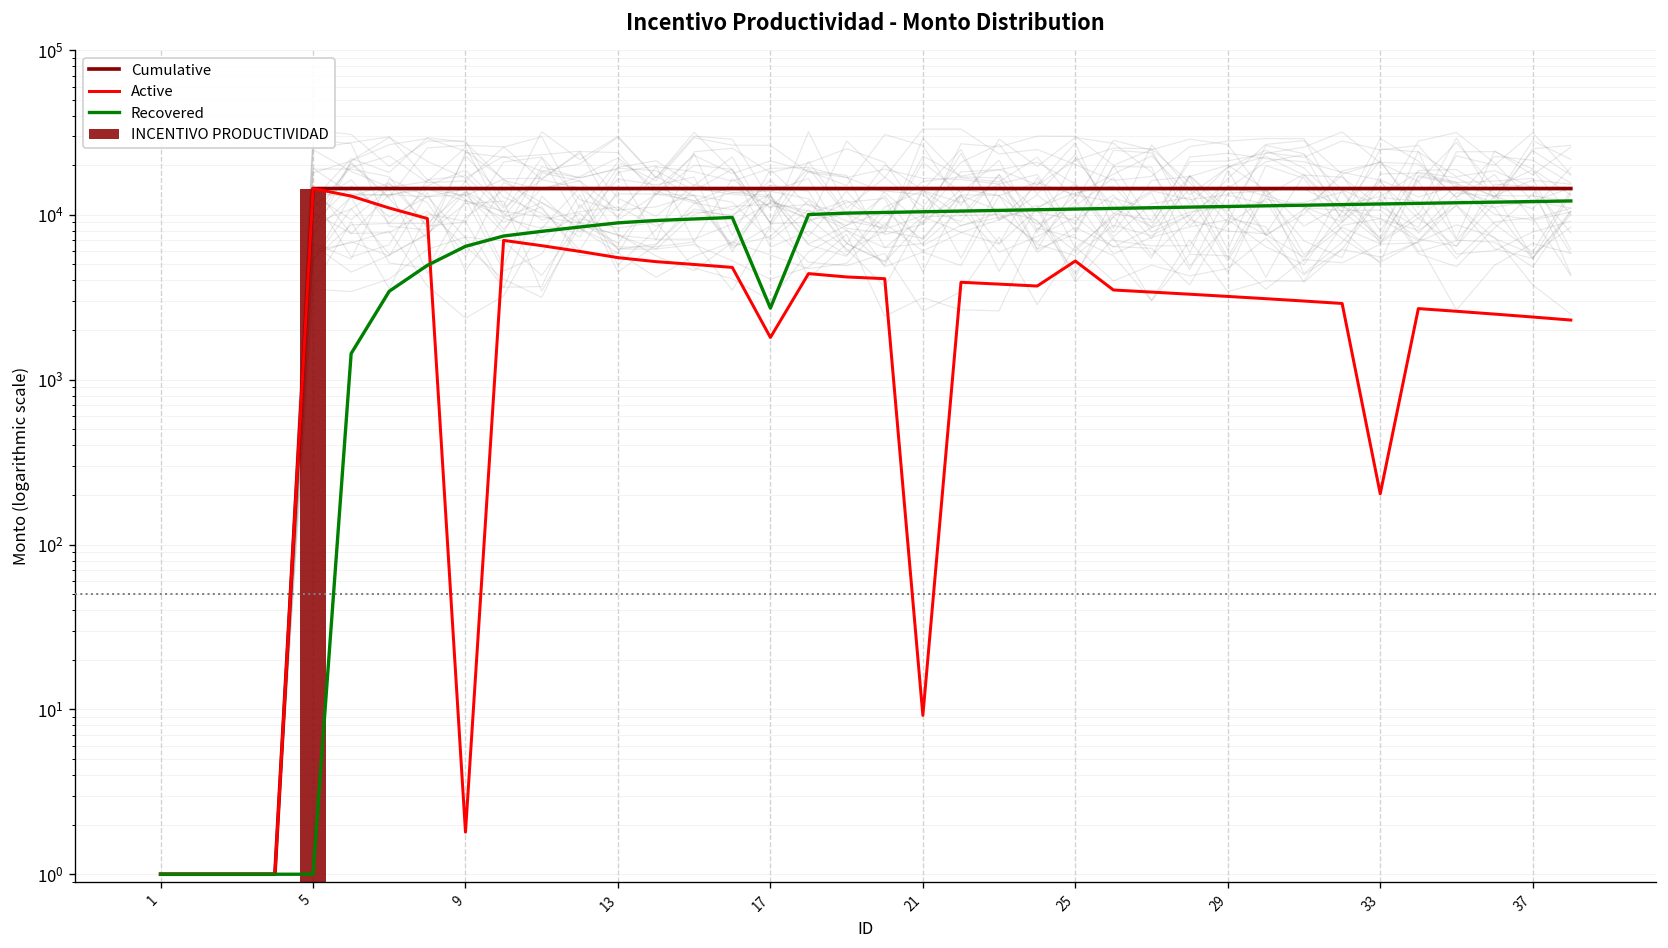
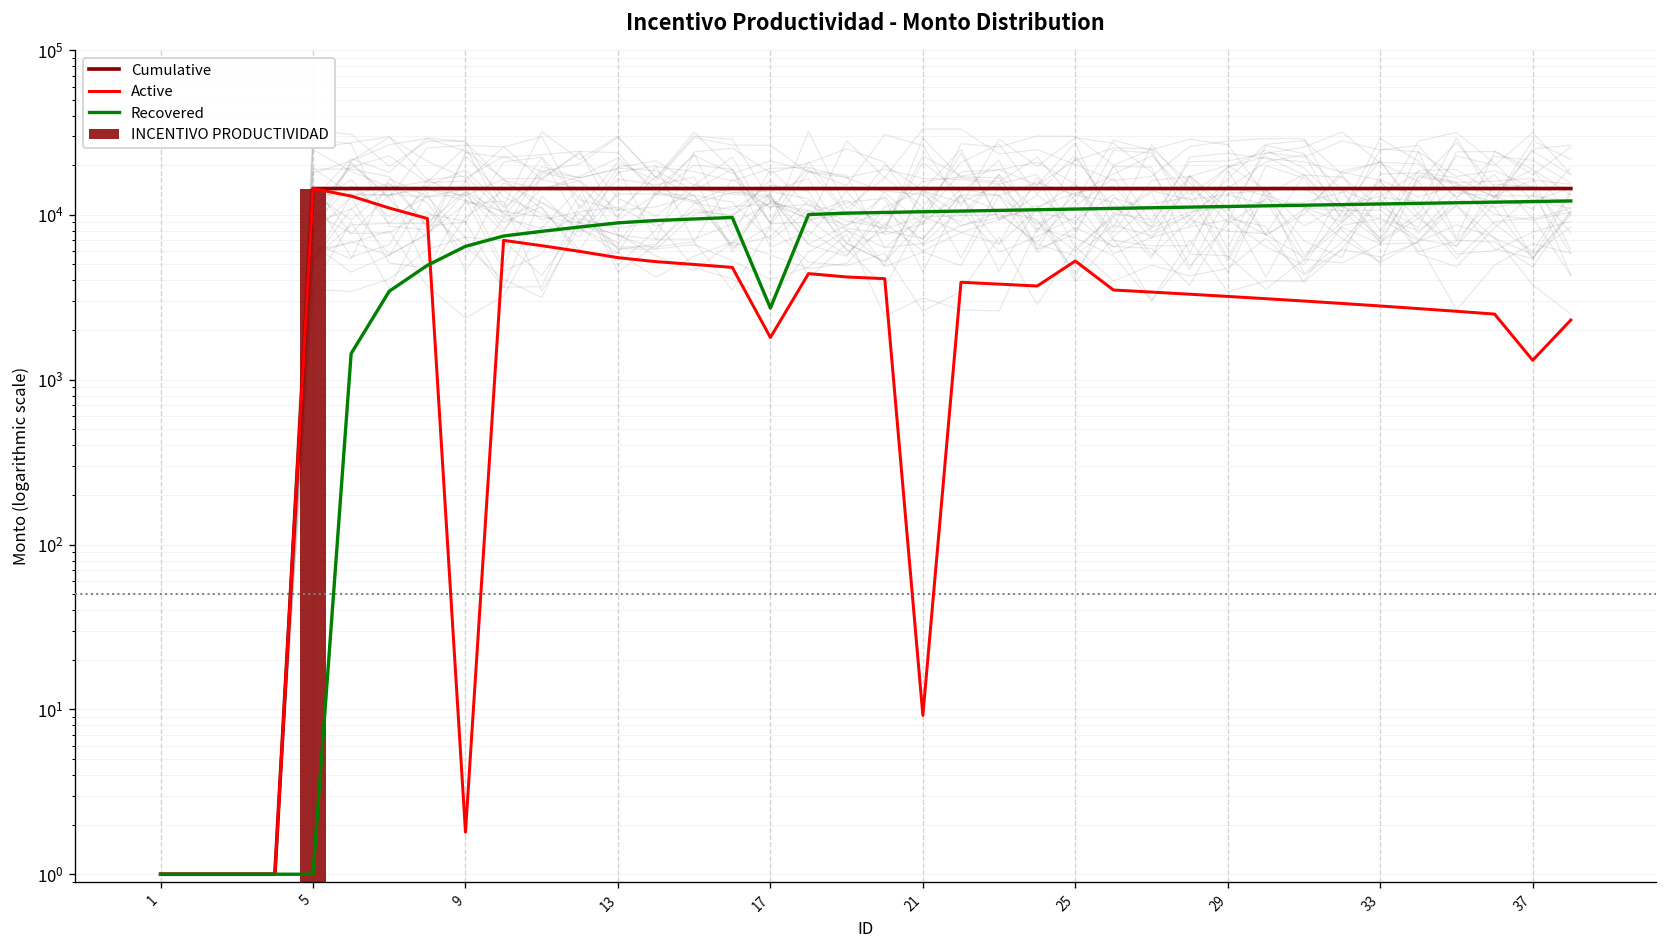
Active, 33: 200 -> 2800
Active, 37: 2400 -> 1300
